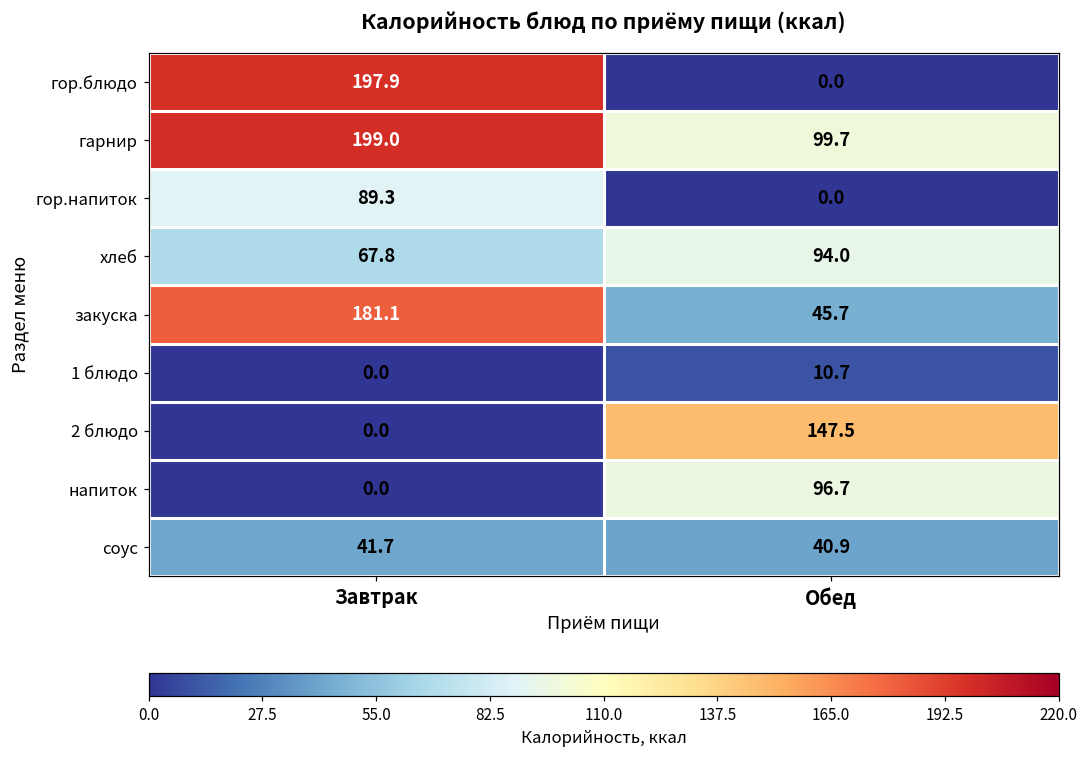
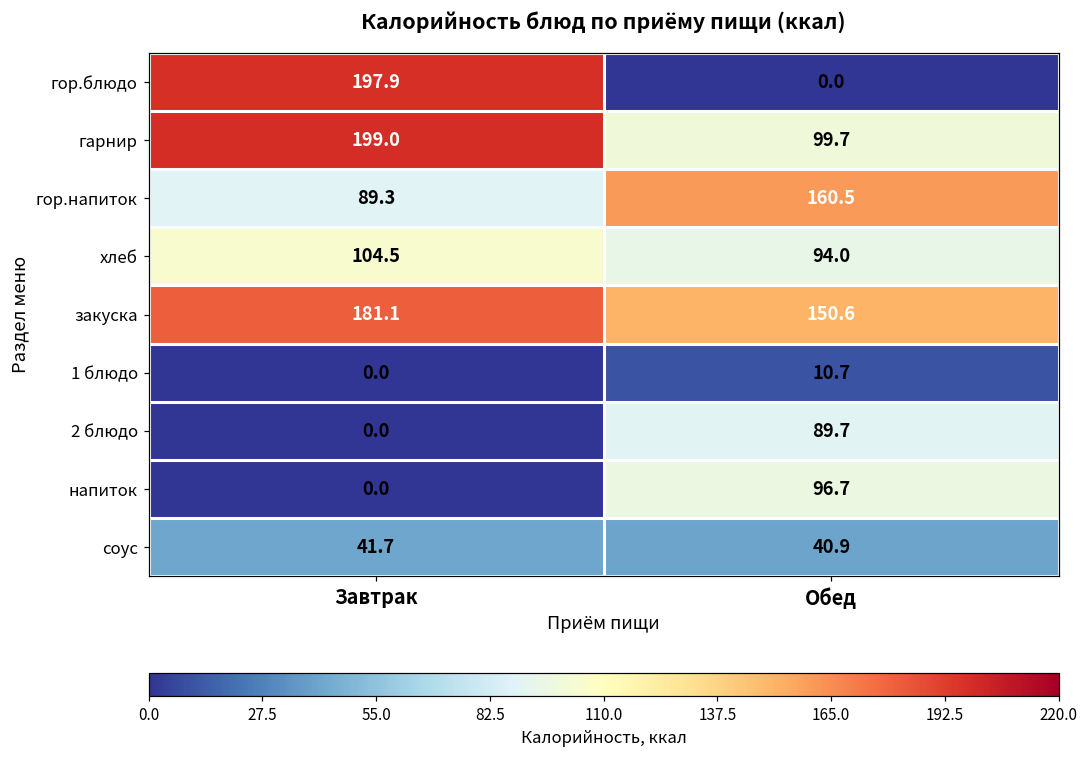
гор.напиток, Обед: 0.0 -> 160.5
хлеб, Завтрак: 67.8 -> 104.5
закуска, Обед: 45.7 -> 150.6
2 блюдо, Обед: 147.5 -> 89.7
